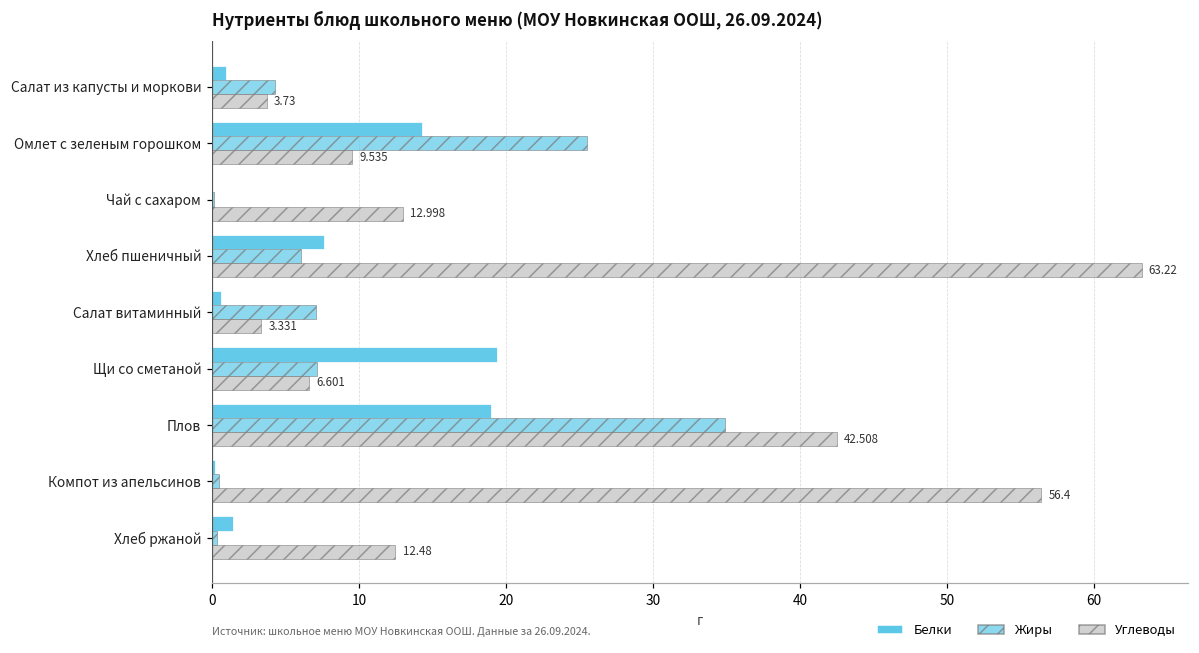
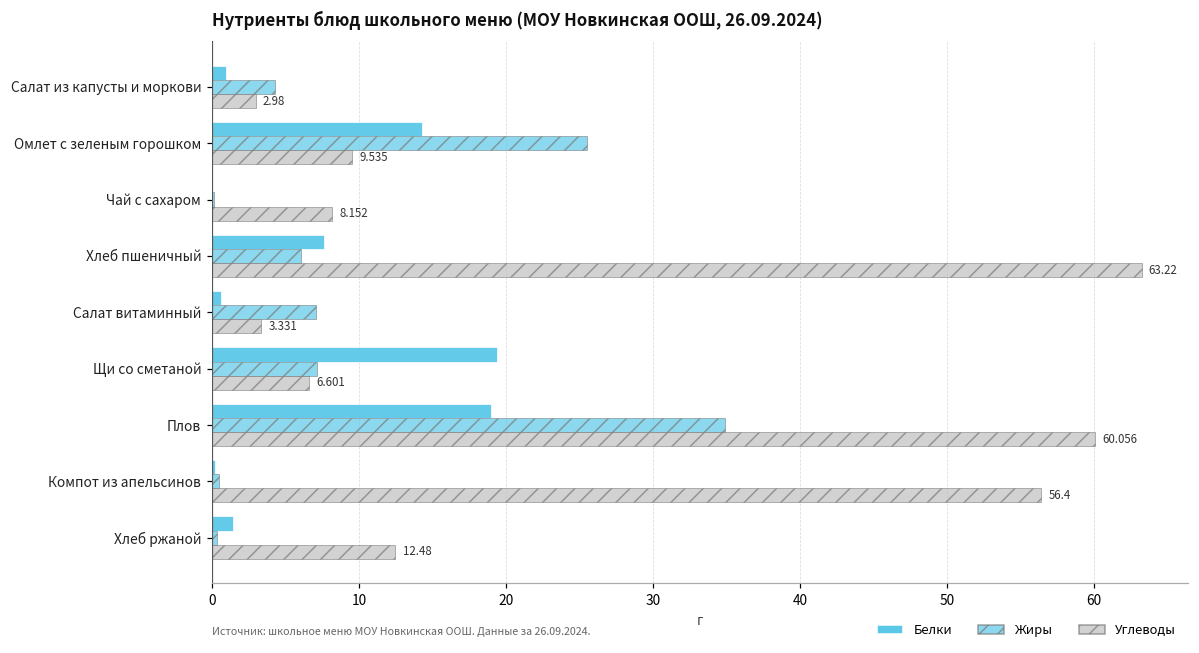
Углеводы, Салат из капусты и моркови: 3.73 -> 2.98
Углеводы, Чай с сахаром: 12.998 -> 8.152
Углеводы, Плов: 42.508 -> 60.056
